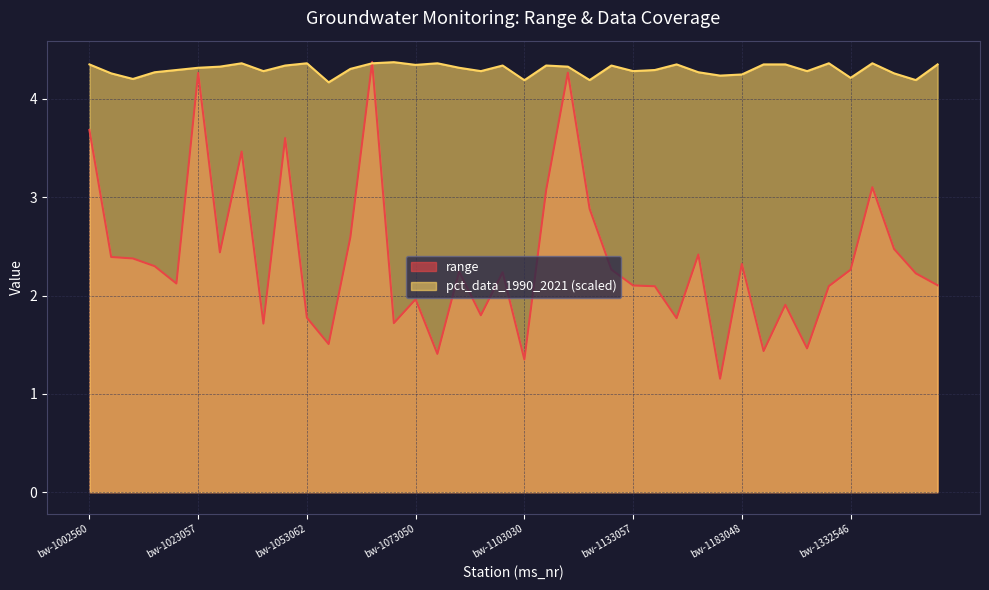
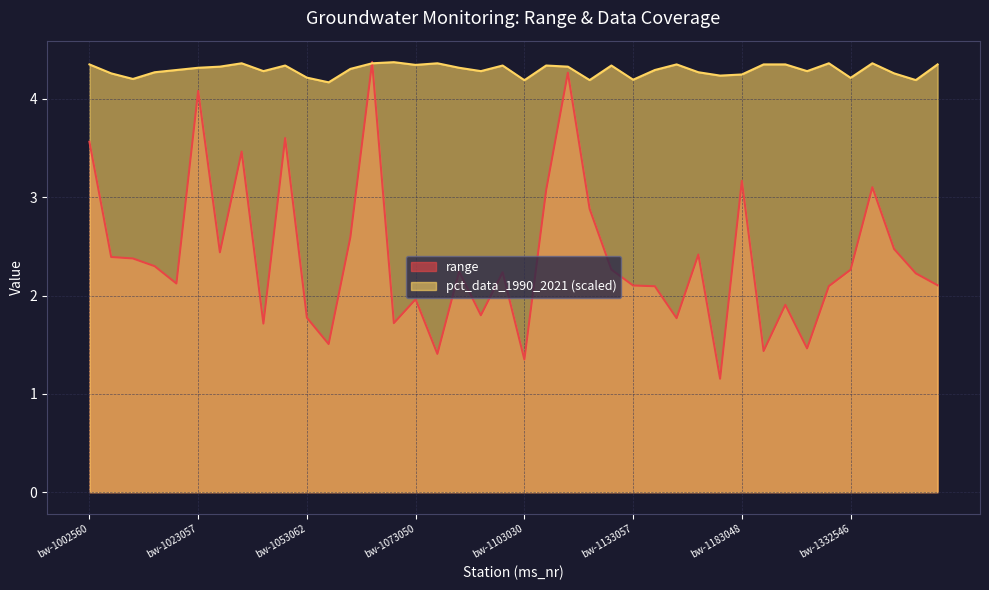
range, bw-1002560: 3.7 -> 3.6
range, bw-1023057: 4.3 -> 4.1
pct_data_1990_2021 (scaled), bw-1053062: 4.4 -> 4.2
pct_data_1990_2021 (scaled), bw-1133057: 4.3 -> 4.2
range, bw-1183048: 2.3 -> 3.2
